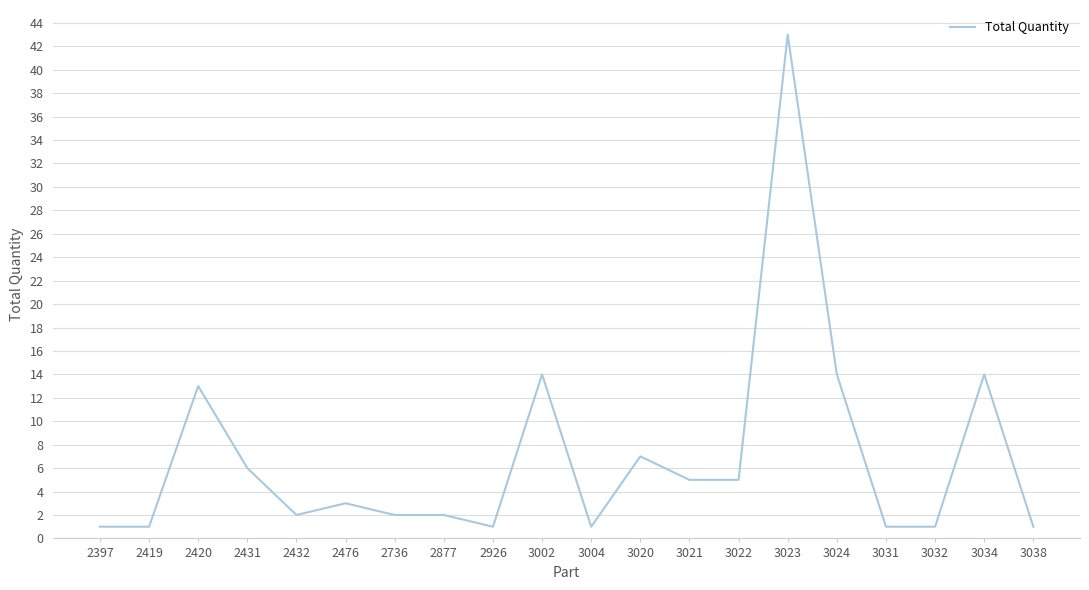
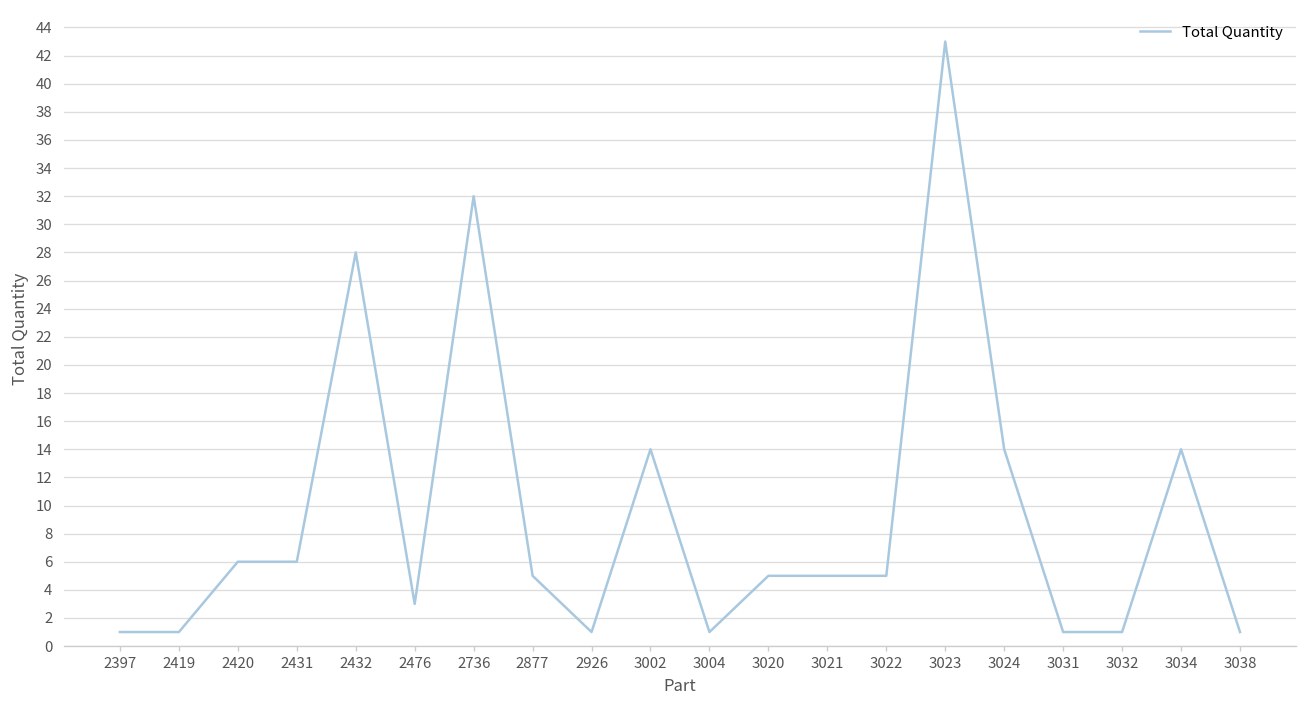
2420: 13 -> 6
2432: 2 -> 28
2736: 2 -> 32
2877: 2 -> 5
3020: 7 -> 5
